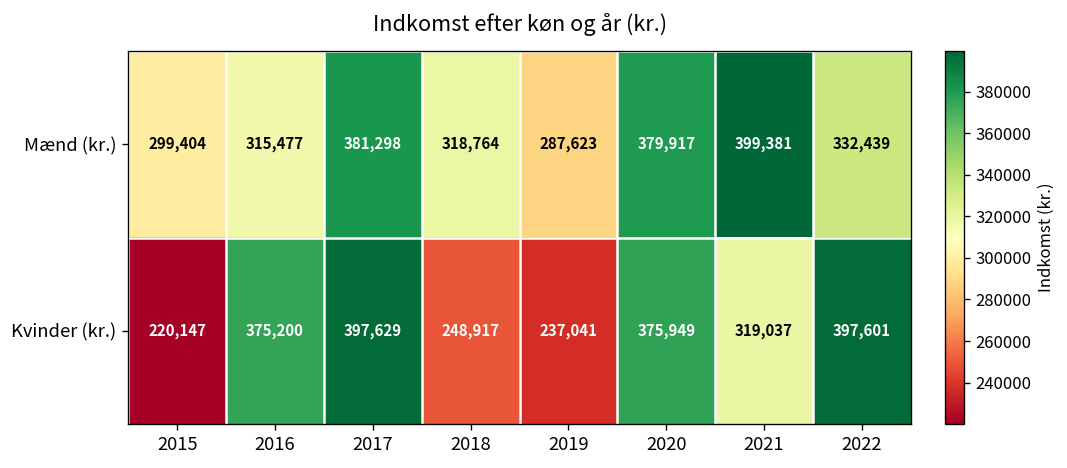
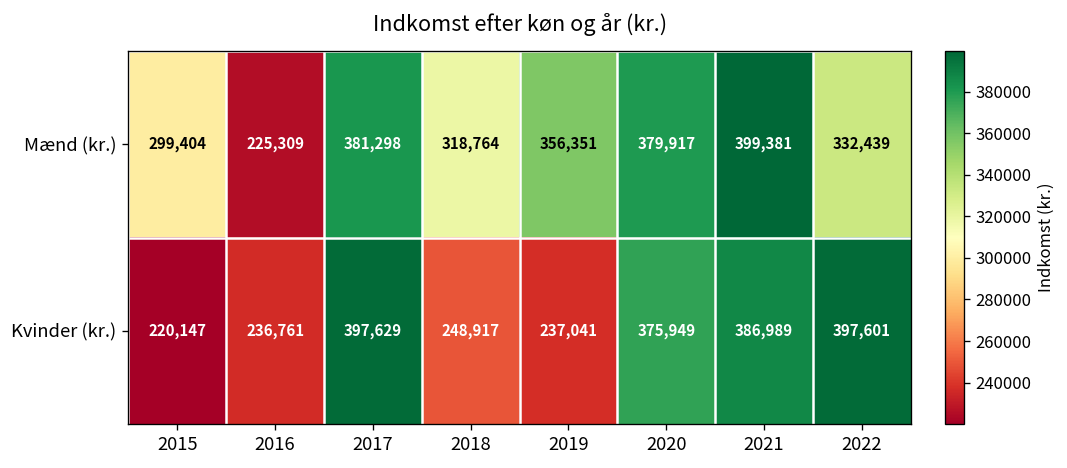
Mænd (kr.), 2016: 315,477 -> 225,309
Mænd (kr.), 2019: 287,623 -> 356,351
Kvinder (kr.), 2016: 375,200 -> 236,761
Kvinder (kr.), 2021: 319,037 -> 386,989
